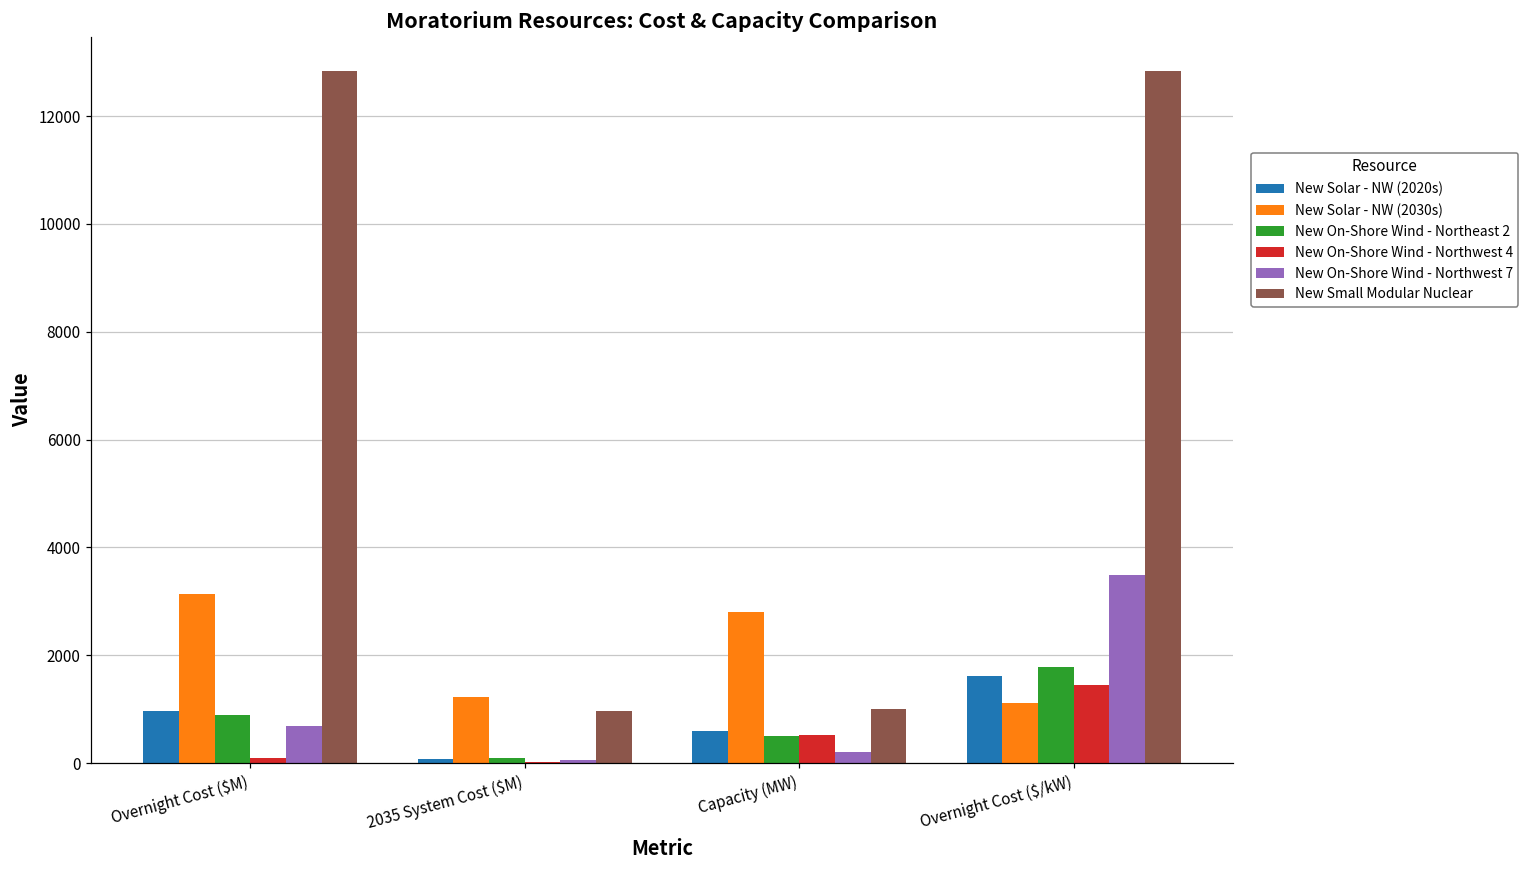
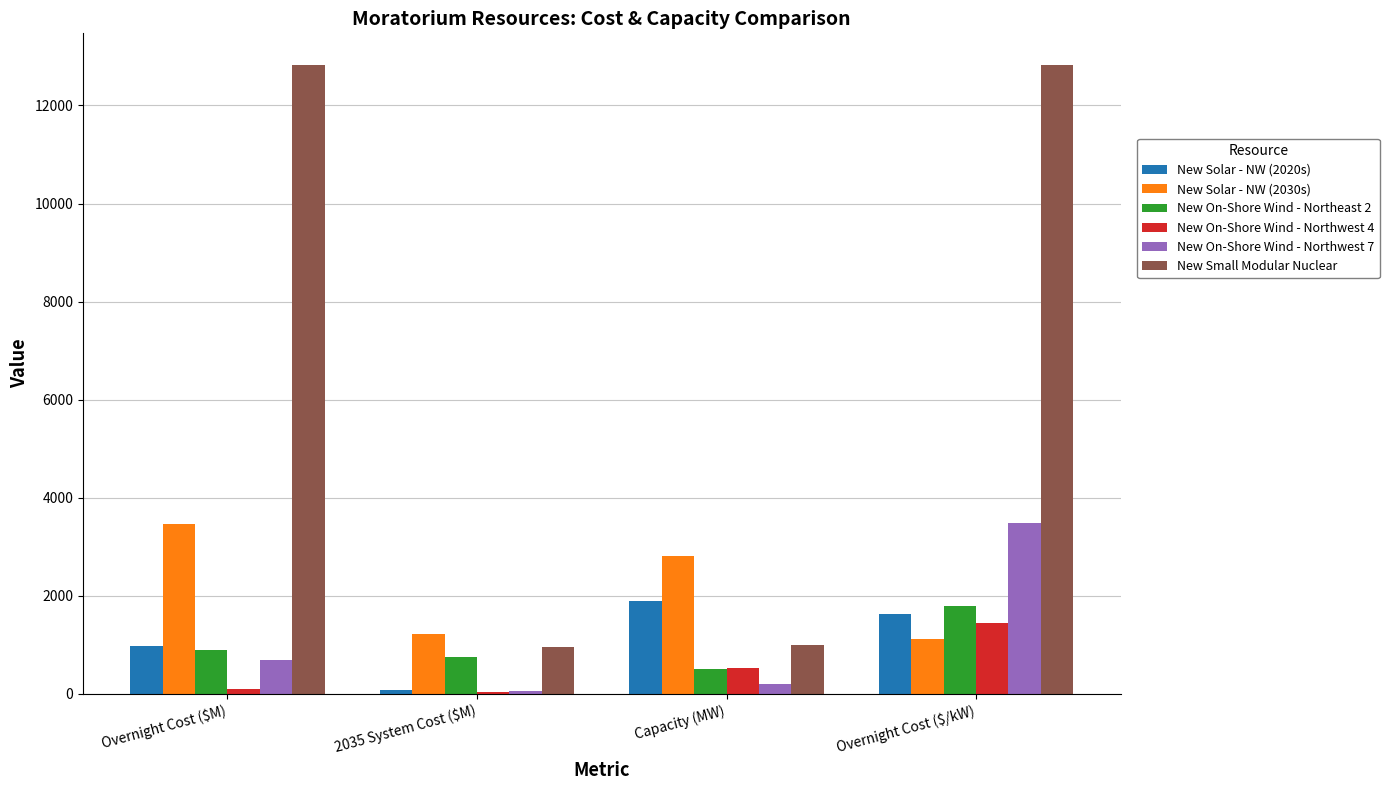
New Solar - NW (2030s), Overnight Cost ($M): 3100 -> 3500
New On-Shore Wind - Northeast 2, 2035 System Cost ($M): 100 -> 800
New Solar - NW (2020s), Capacity (MW): 600 -> 1900
